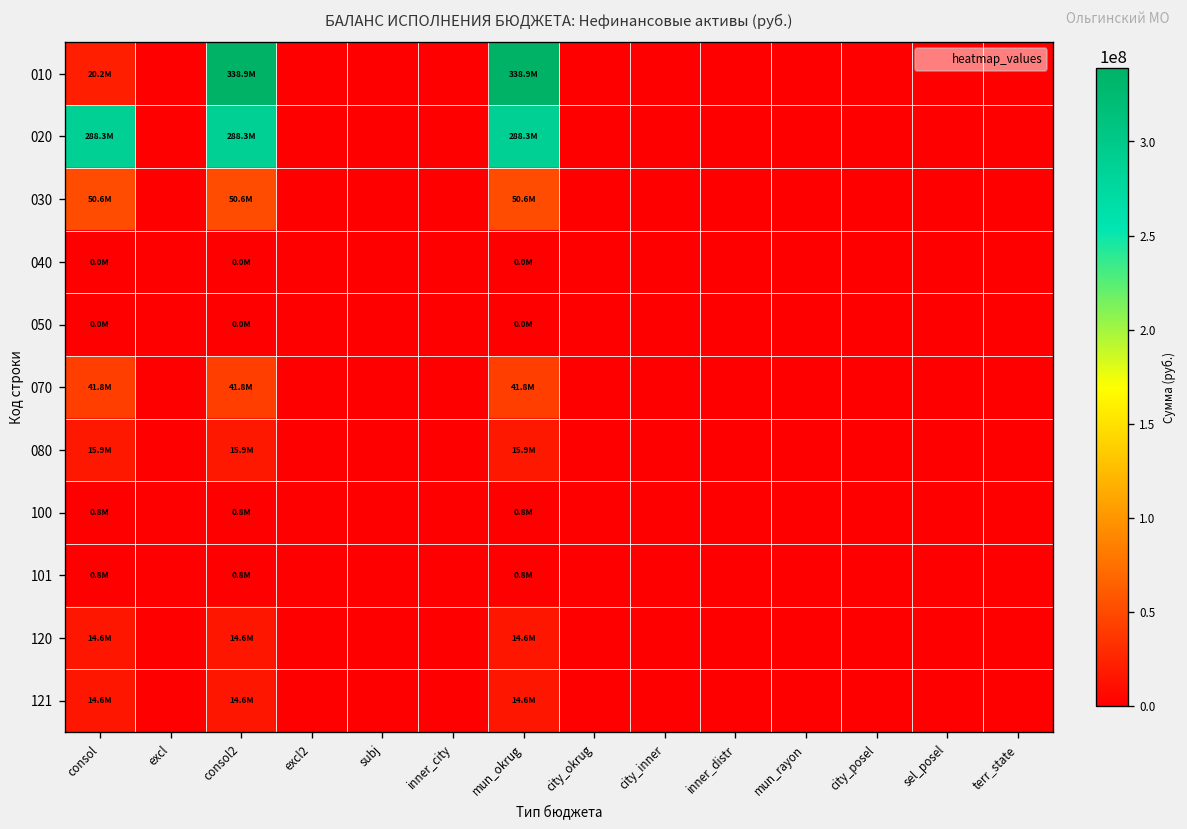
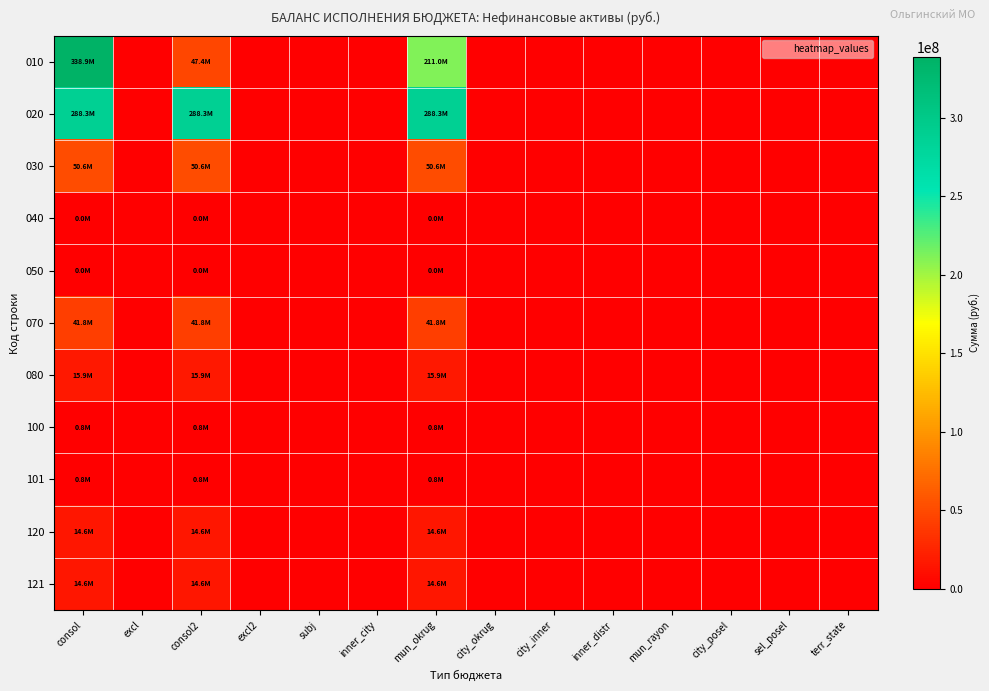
010, consol: 20.2M -> 338.9M
010, consol2: 338.9M -> 47.4M
010, mun_okrug: 338.9M -> 211.0M
